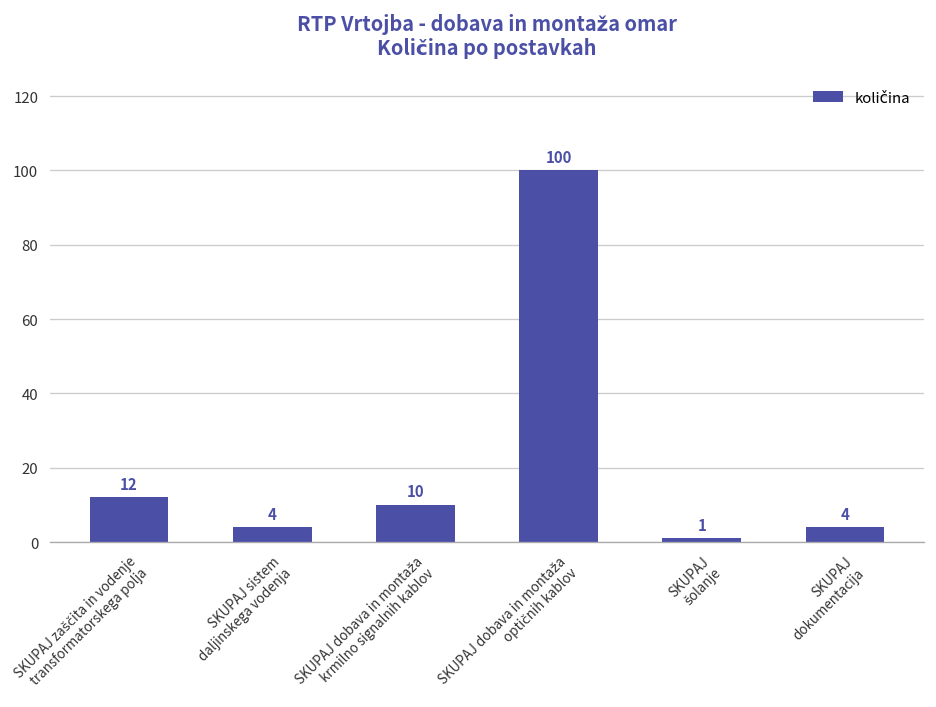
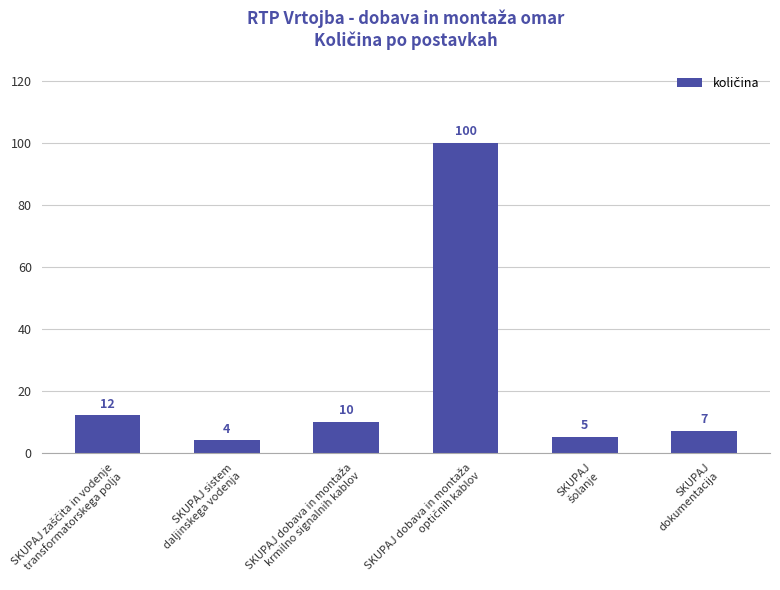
SKUPAJ šolanje: 1 -> 5
SKUPAJ dokumentacija: 4 -> 7
